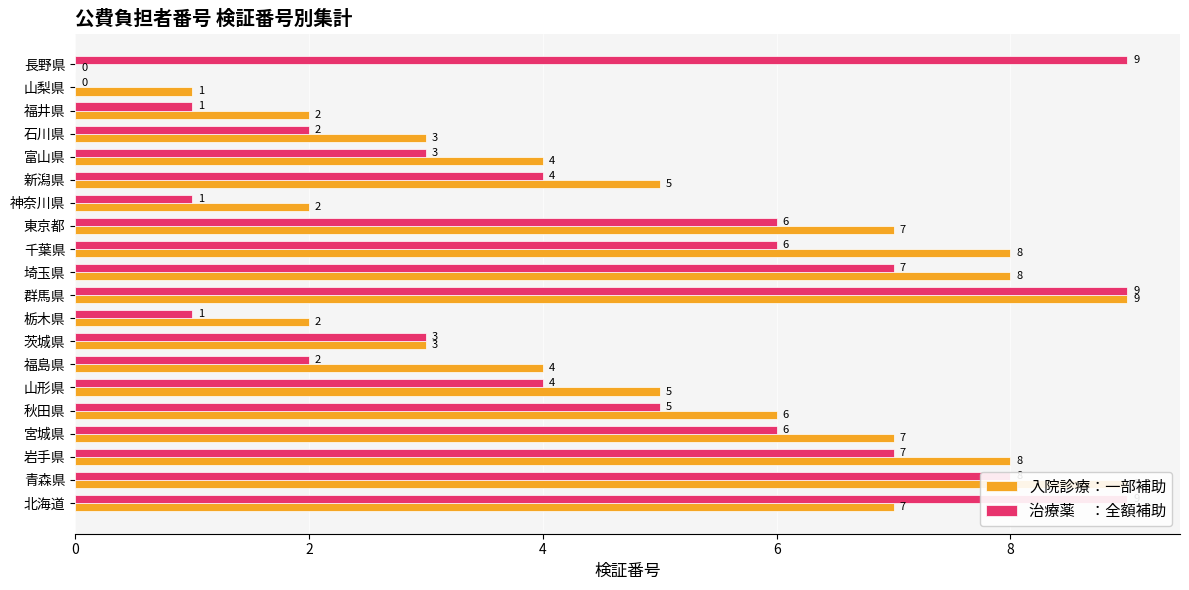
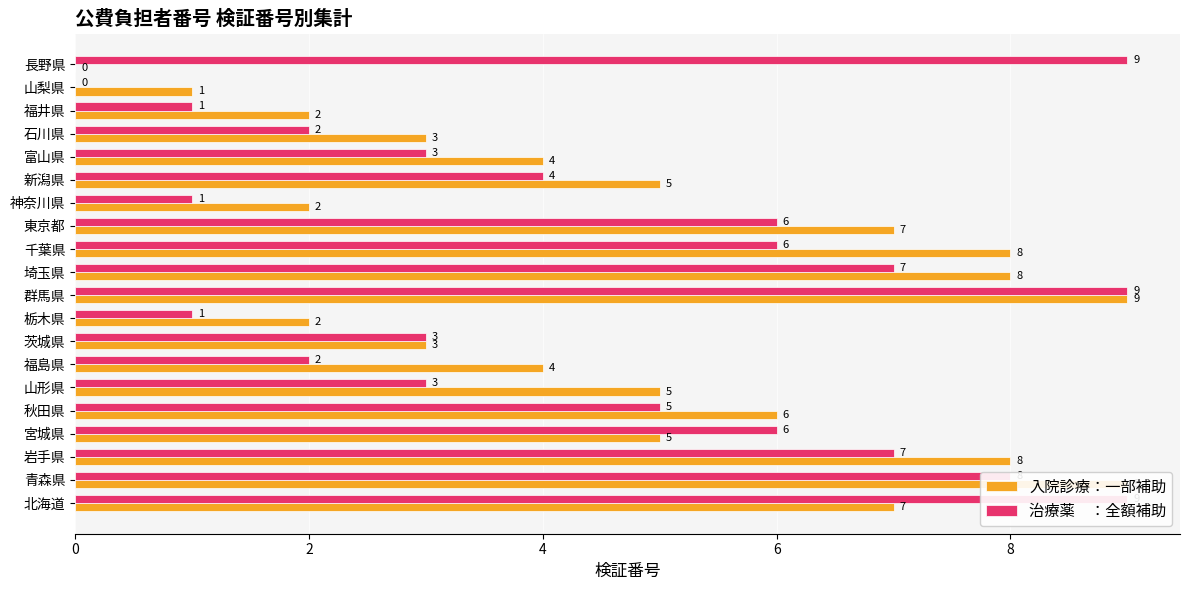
治療薬 ：全額補助, 山形県: 4 -> 3
入院診療：一部補助, 宮城県: 7 -> 5
